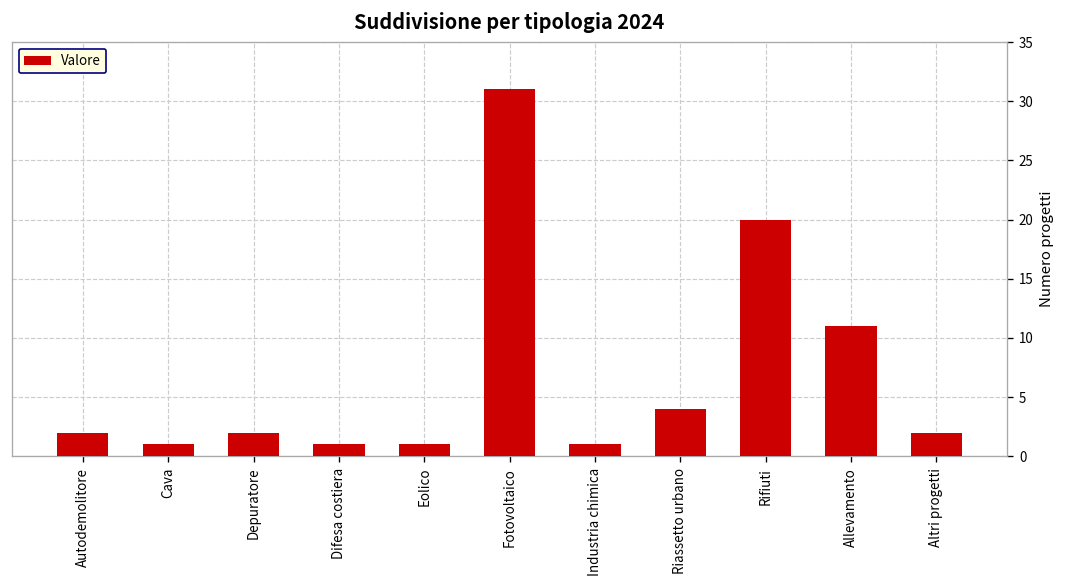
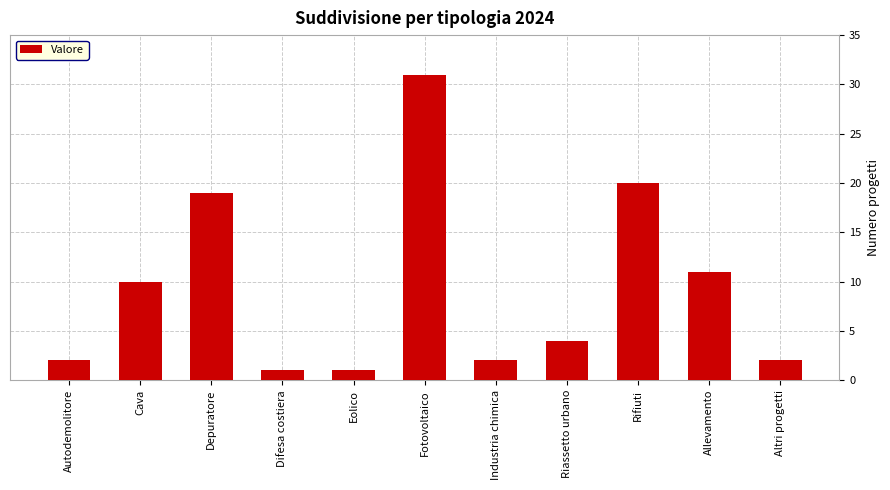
Cava: 1 -> 10
Depuratore: 2 -> 19
Industria chimica: 1 -> 2
